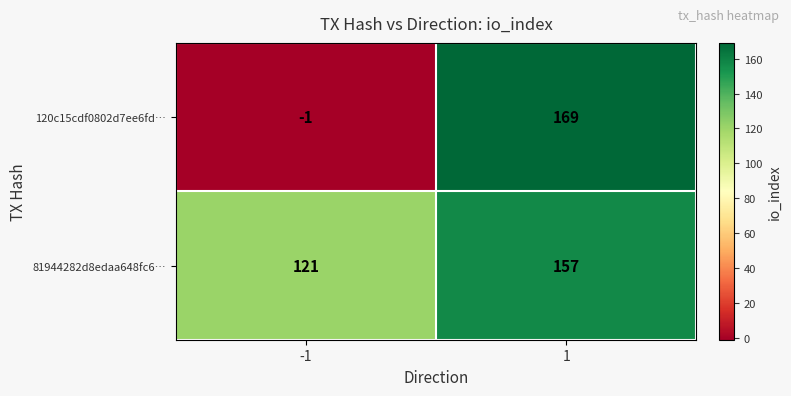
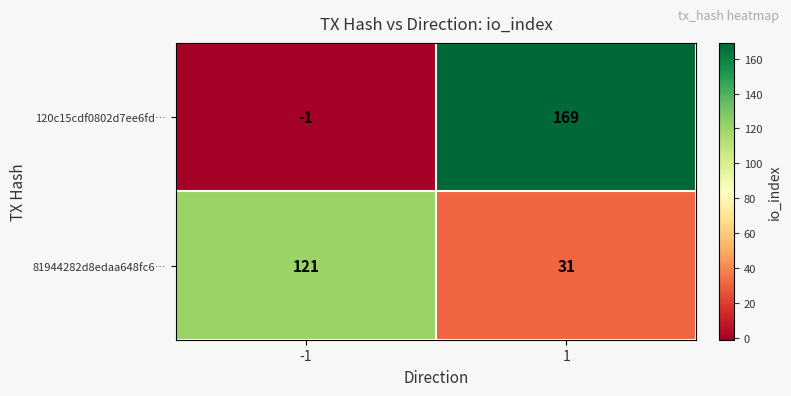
81944282d8edaa648fc6…, 1: 157 -> 31
